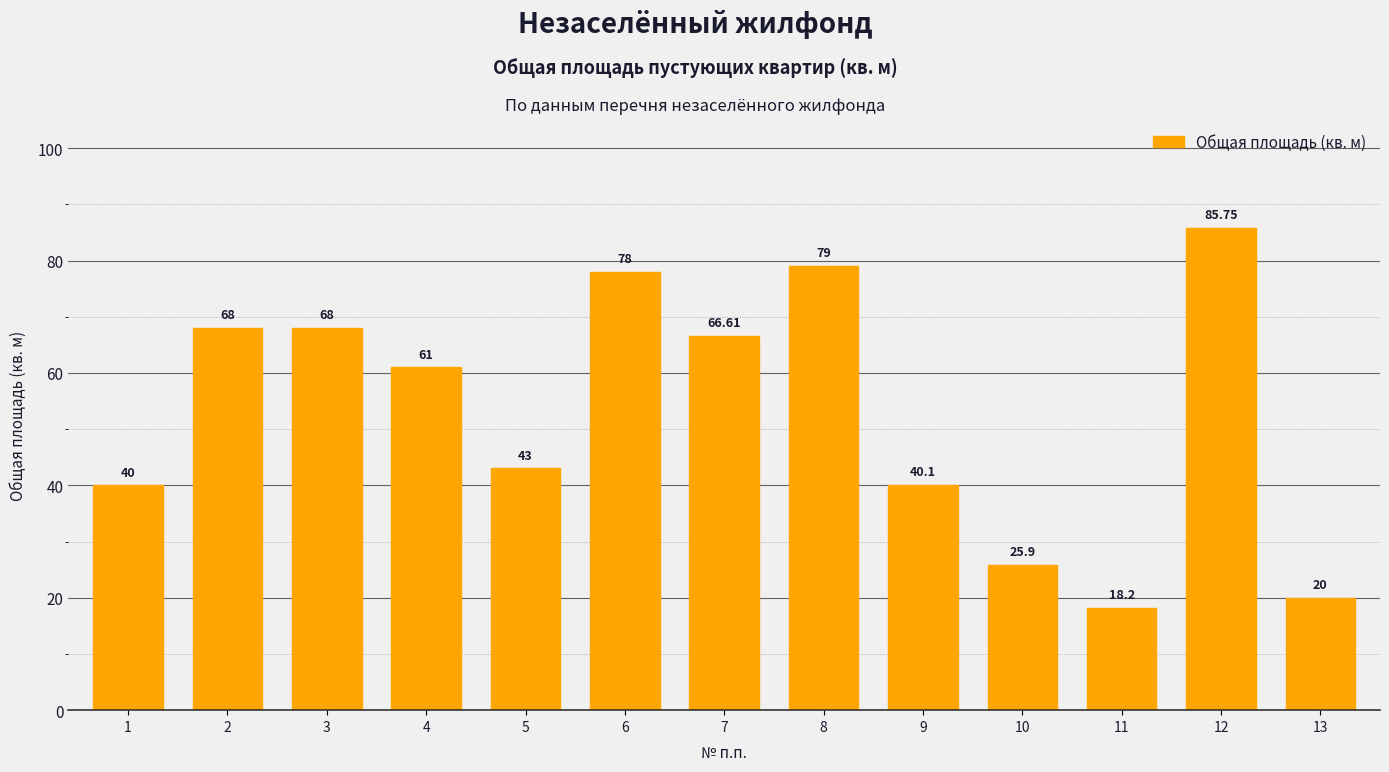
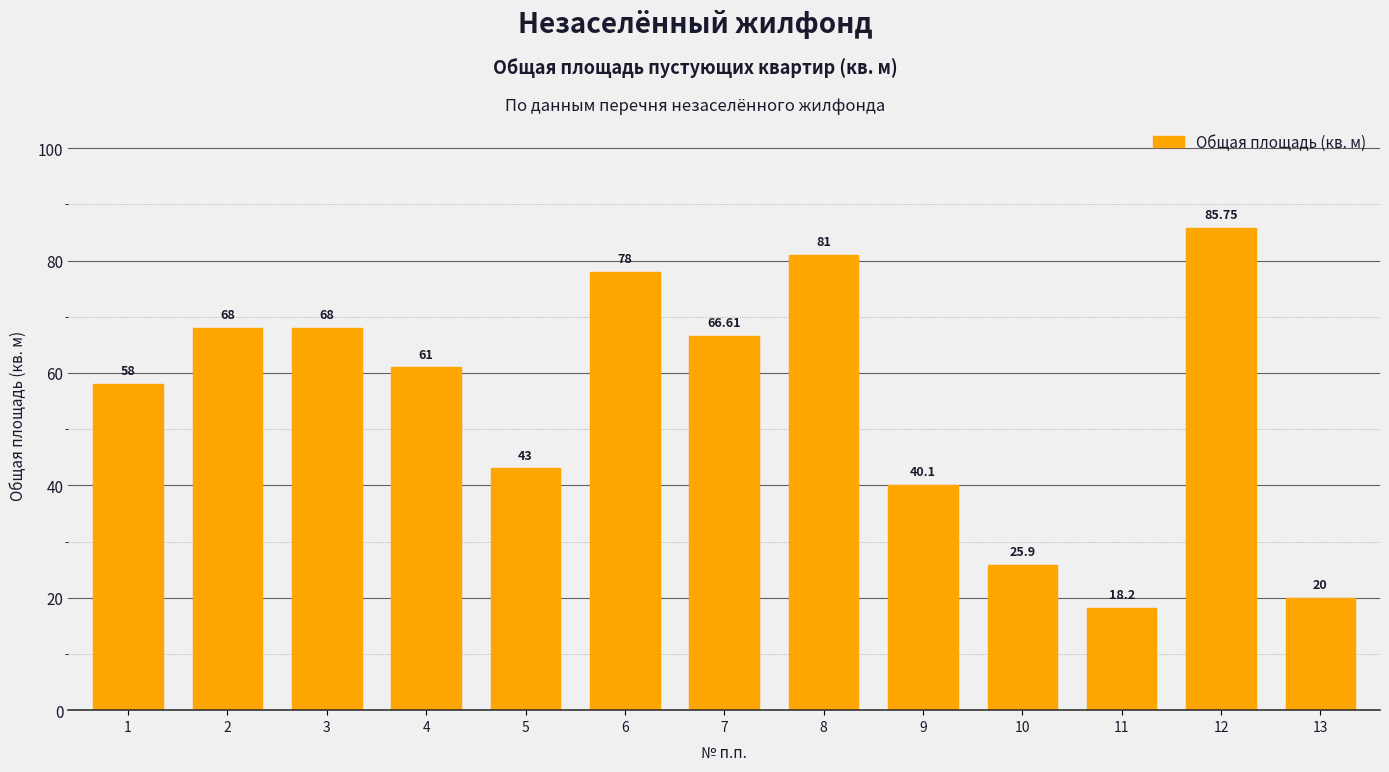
1: 40 -> 58
8: 79 -> 81
